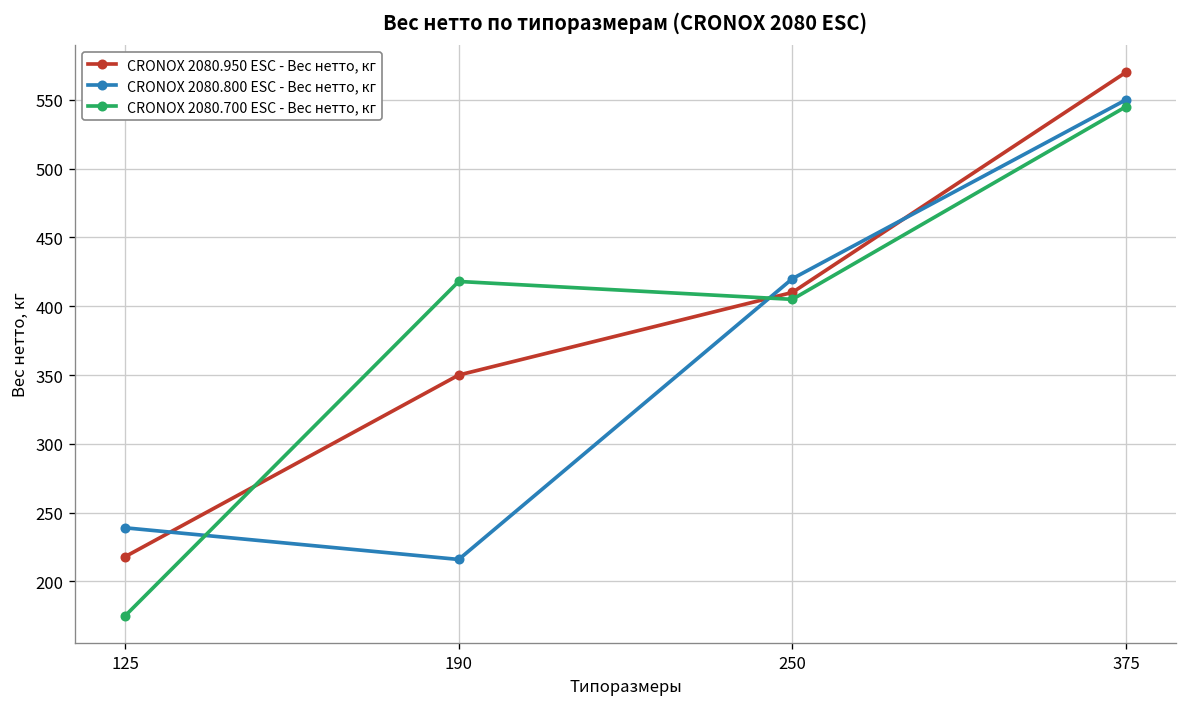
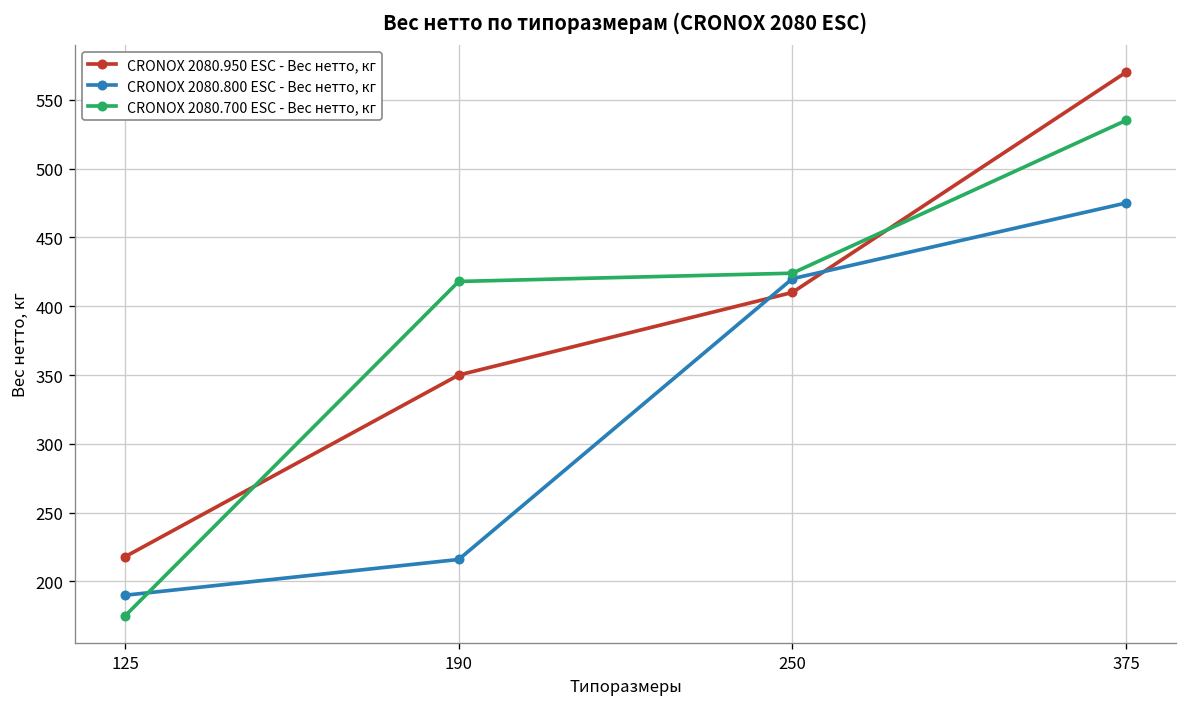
CRONOX 2080.800 ESC - Вес нетто, кг, 125: 239 -> 190
CRONOX 2080.700 ESC - Вес нетто, кг, 250: 405 -> 424
CRONOX 2080.800 ESC - Вес нетто, кг, 375: 550 -> 475
CRONOX 2080.700 ESC - Вес нетто, кг, 375: 545 -> 535
